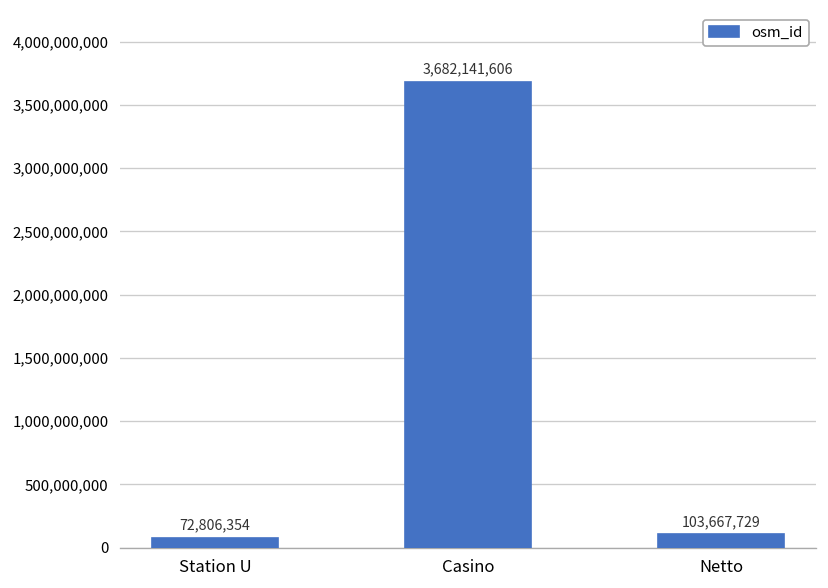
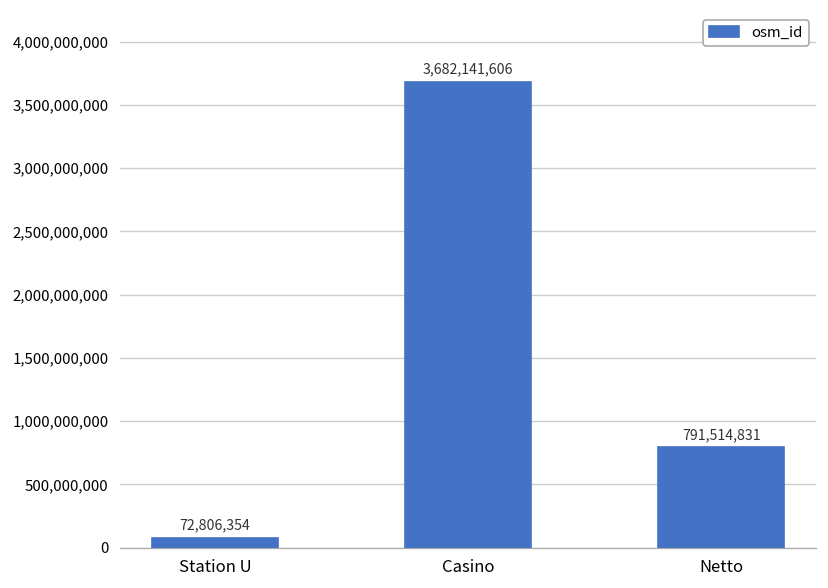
Netto: 103,667,729 -> 791,514,831
